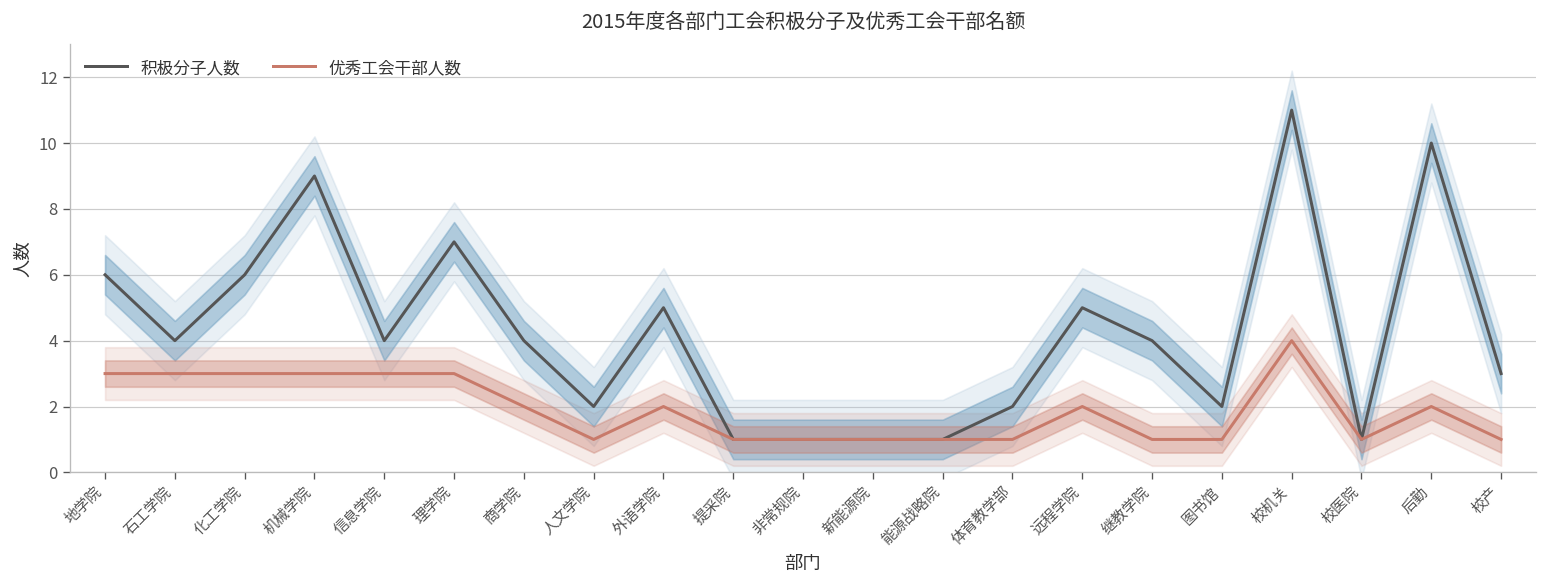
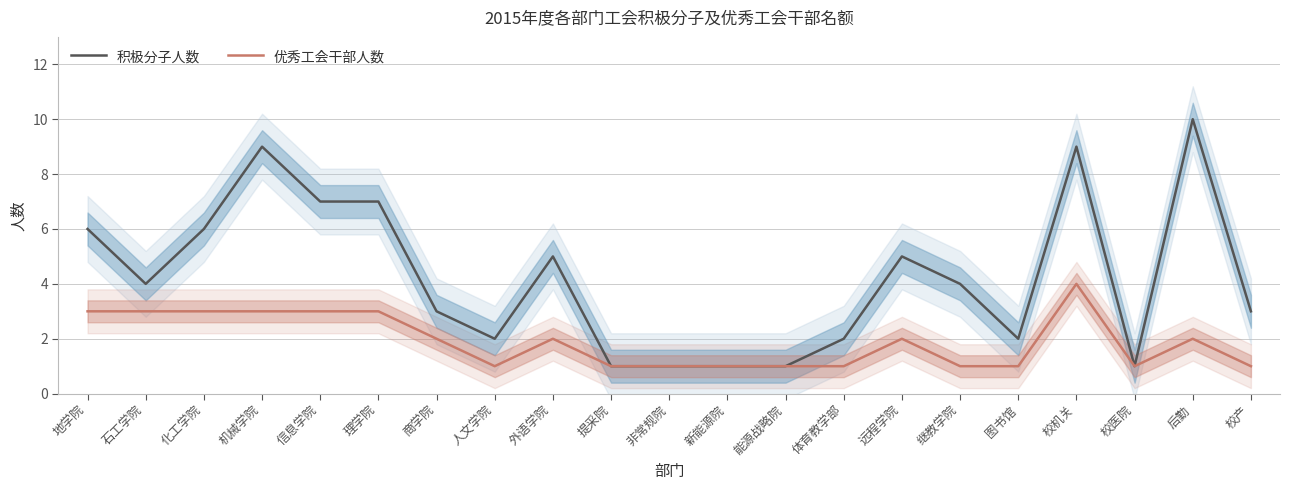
积极分子人数, 信息学院: 4 -> 7
积极分子人数, 商学院: 4 -> 3
积极分子人数, 校机关: 11 -> 9
